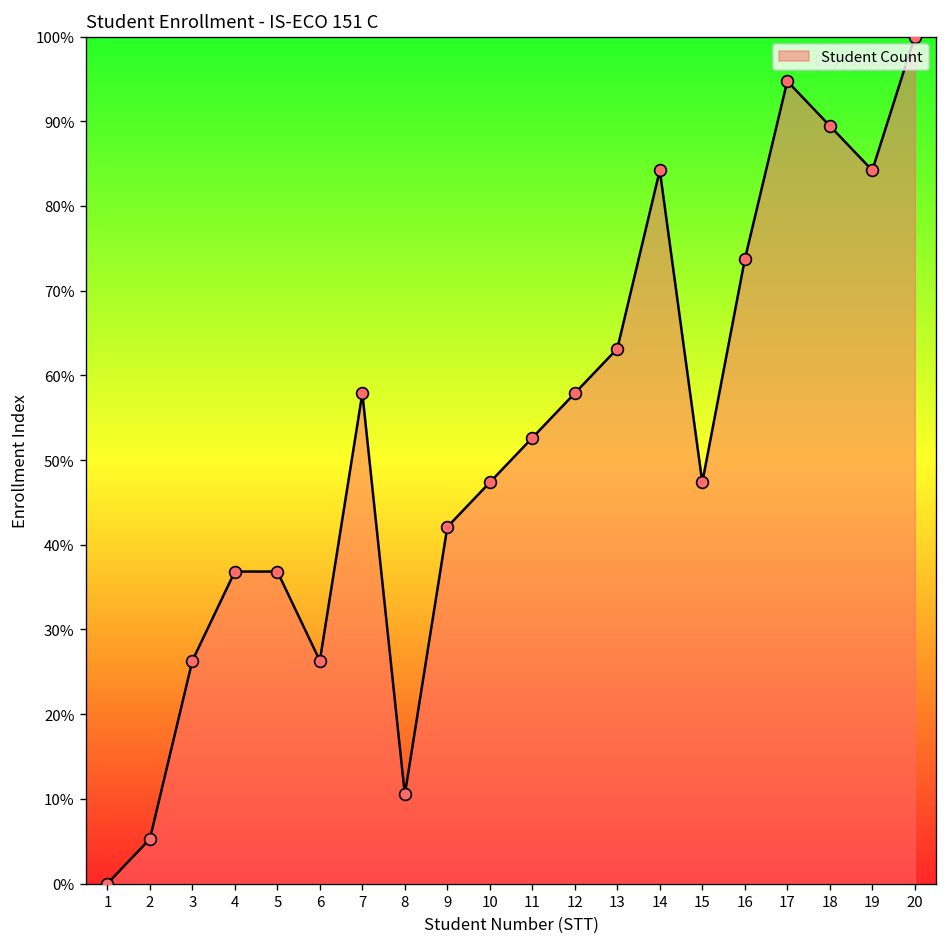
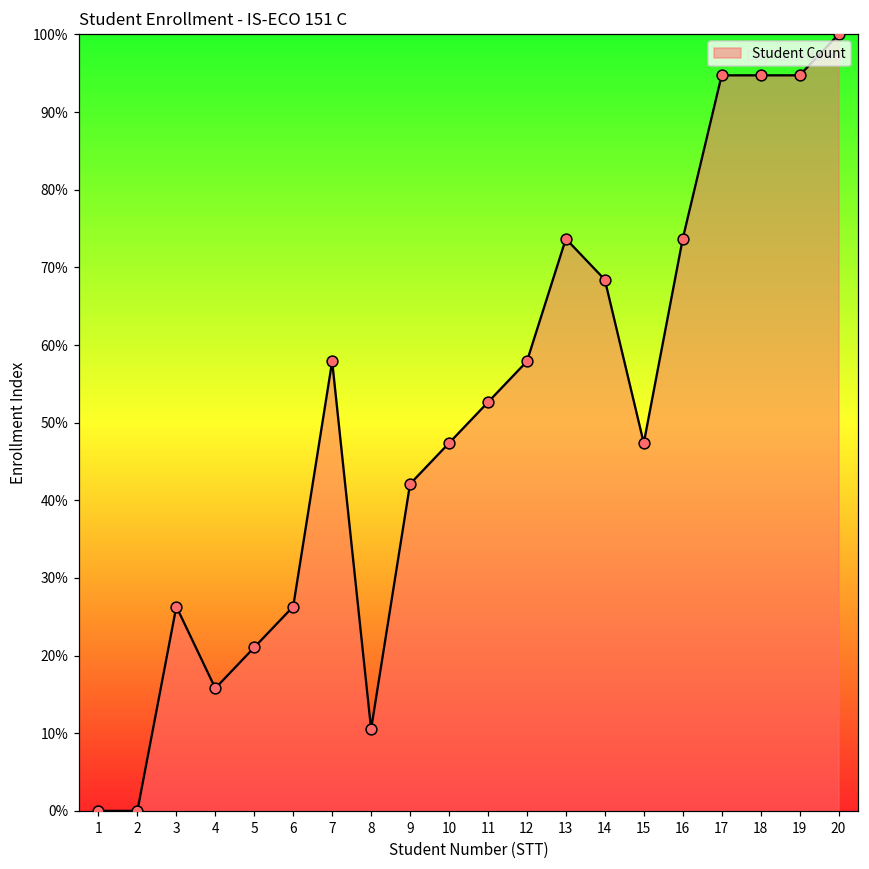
2: 5% -> 0%
4: 37% -> 16%
5: 37% -> 21%
13: 63% -> 74%
14: 84% -> 68%
18: 89% -> 95%
19: 84% -> 95%
